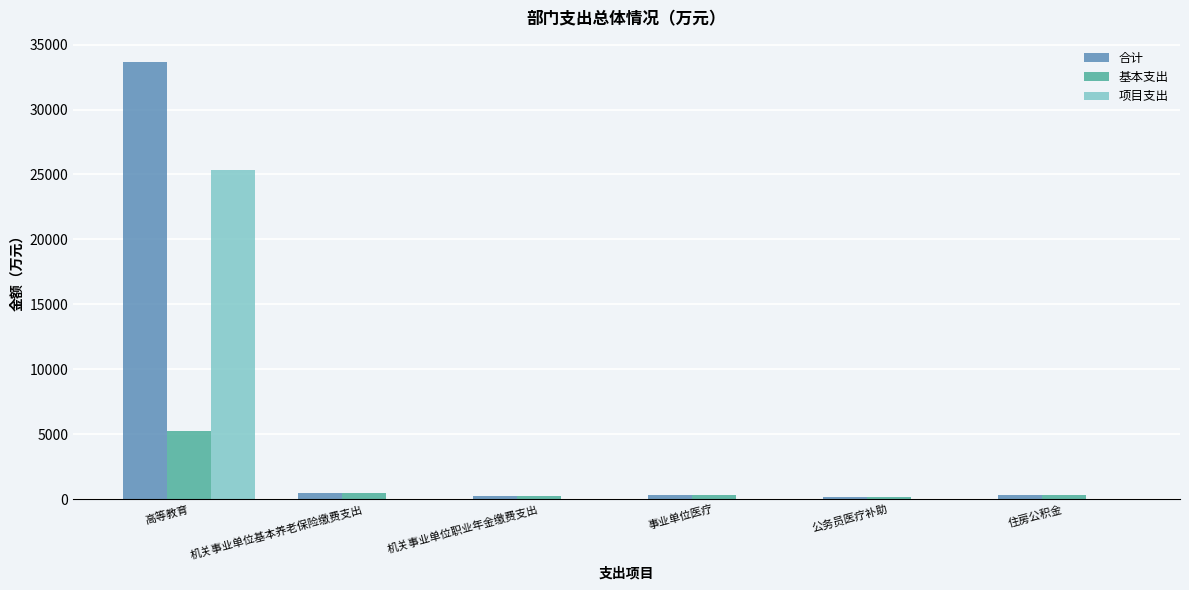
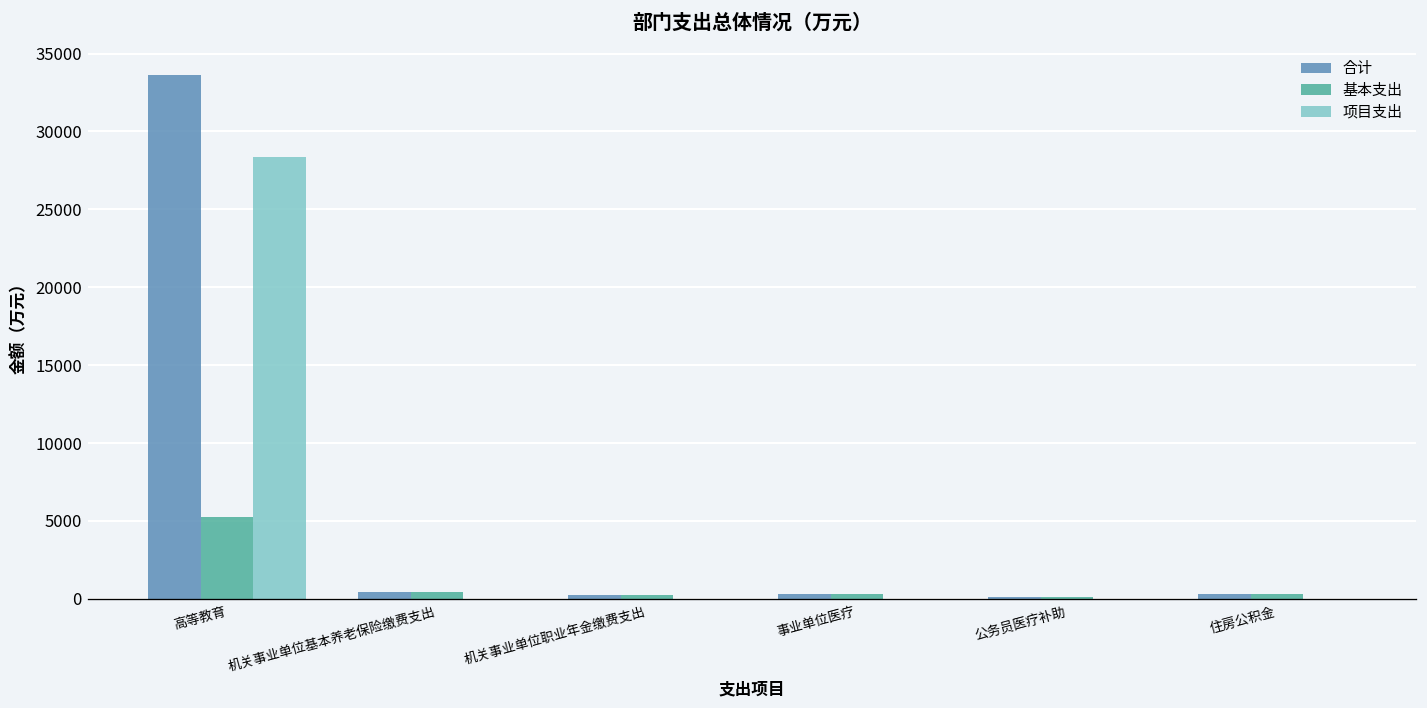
项目支出, 高等教育: 25300 -> 28400
